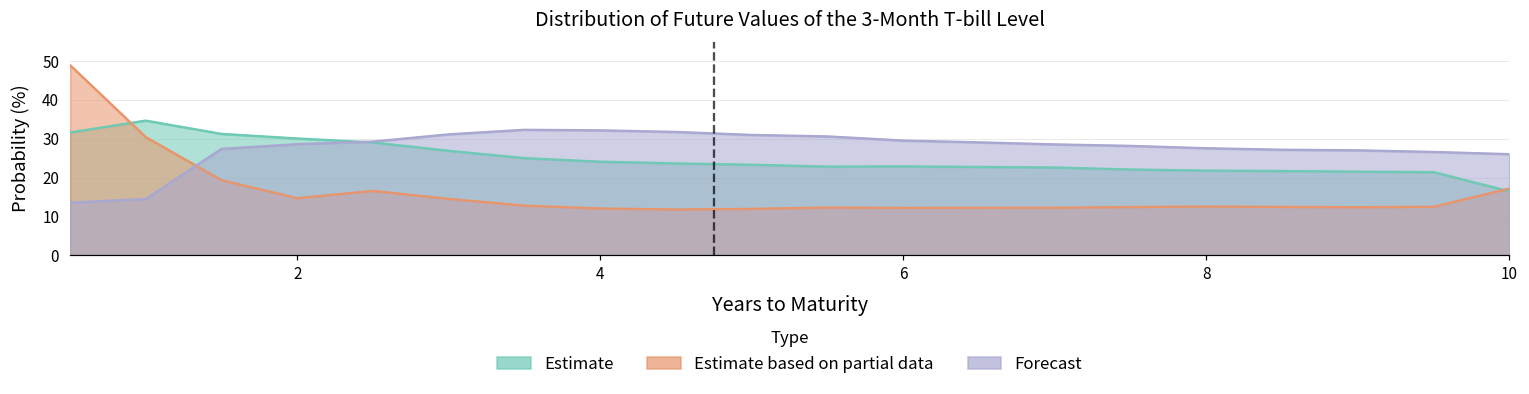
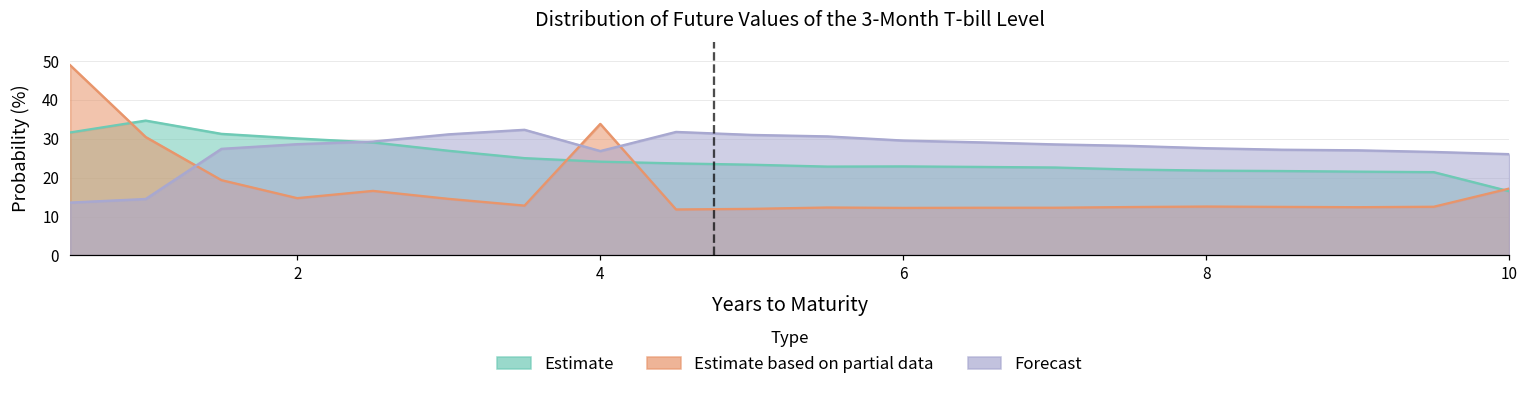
Estimate based on partial data, 4: 12 -> 34
Forecast, 4: 32 -> 27
